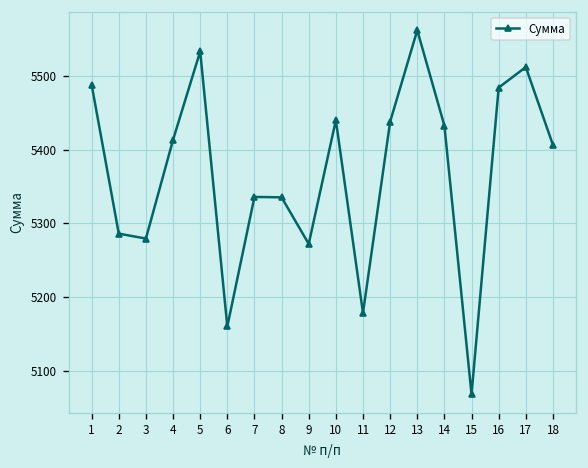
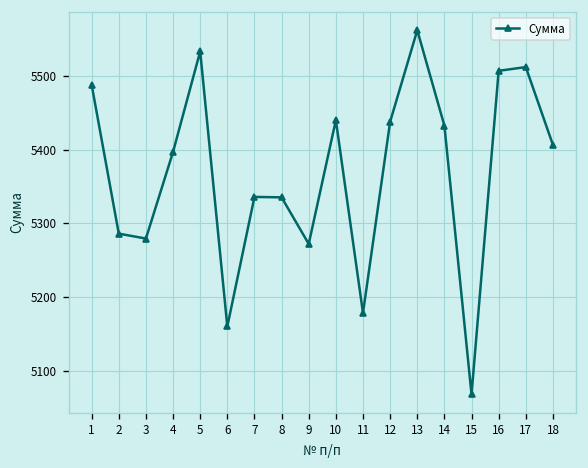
4: 5410 -> 5400
16: 5480 -> 5510
